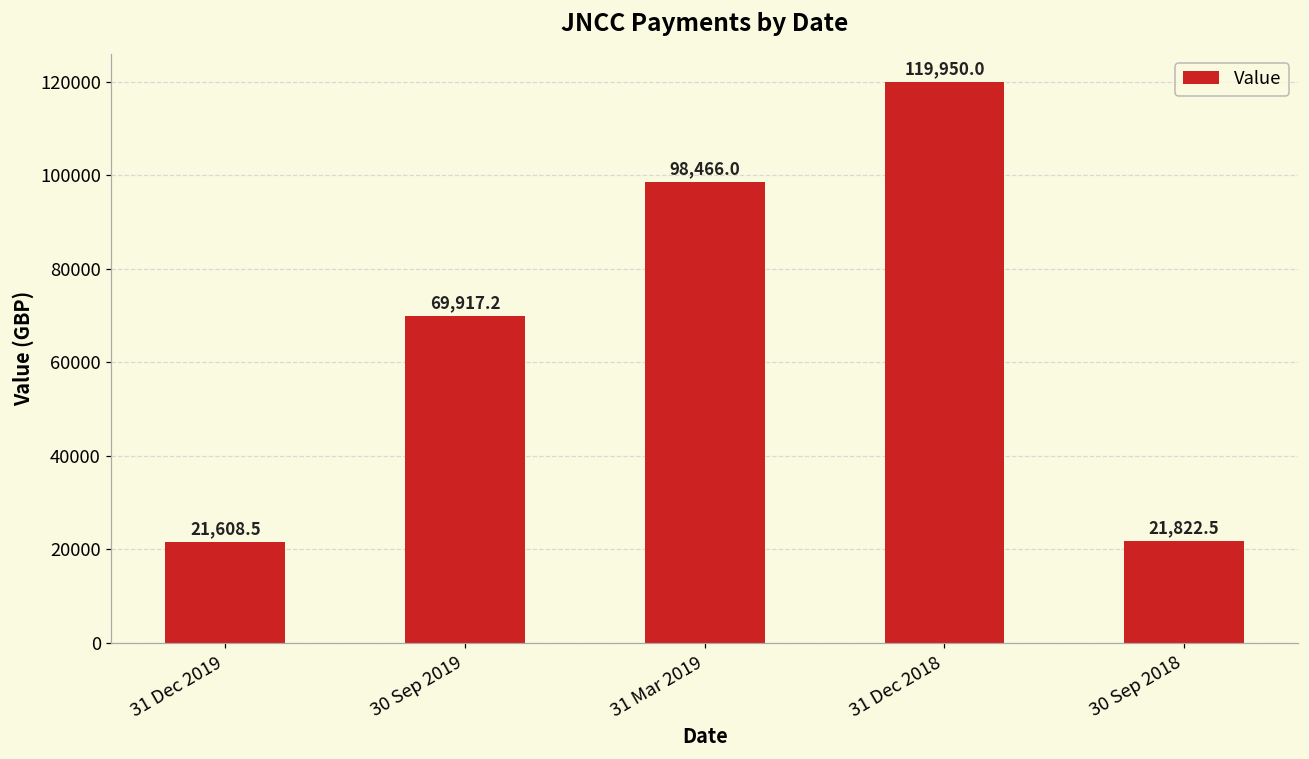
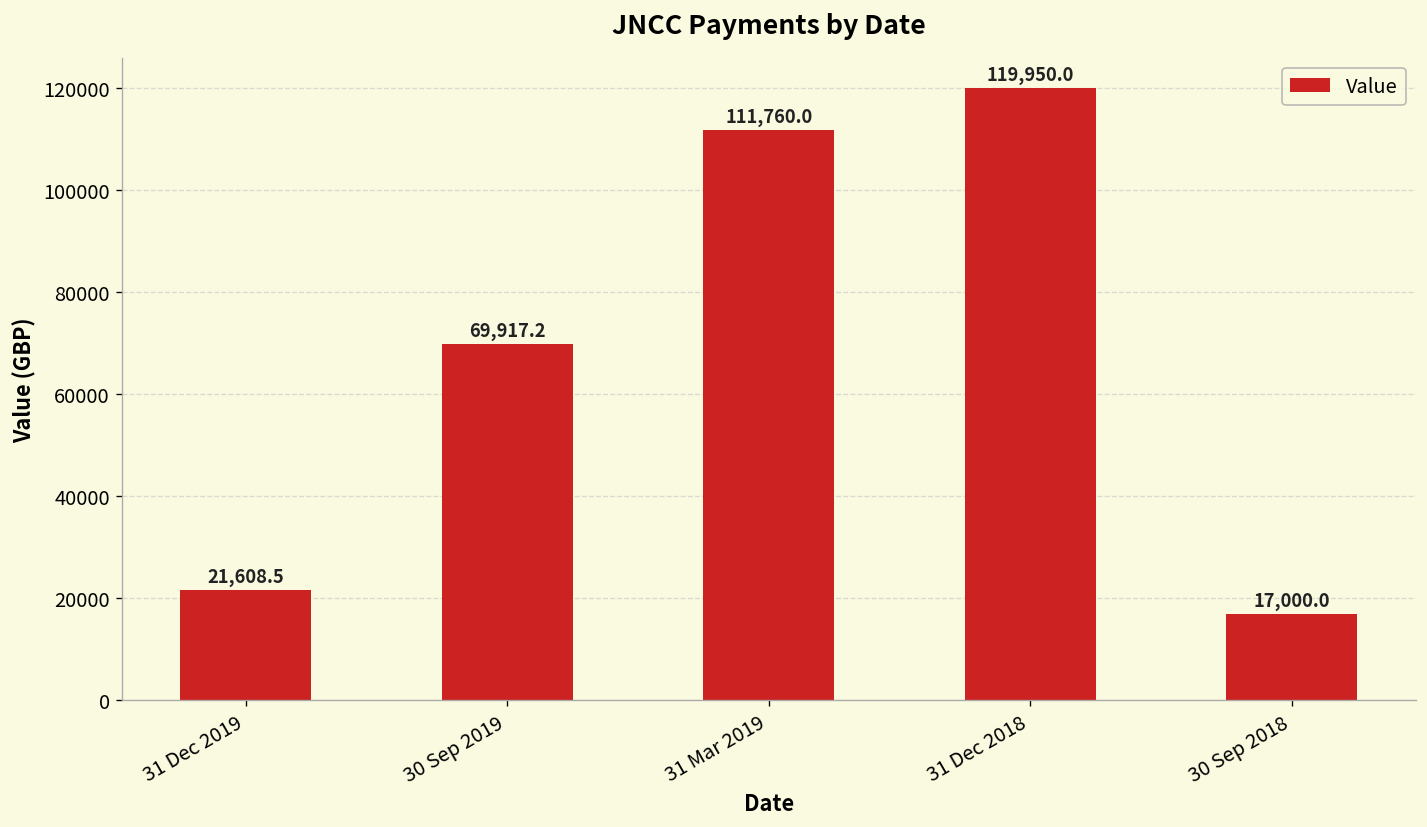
31 Mar 2019: 98,466.0 -> 111,760.0
30 Sep 2018: 21,822.5 -> 17,000.0
